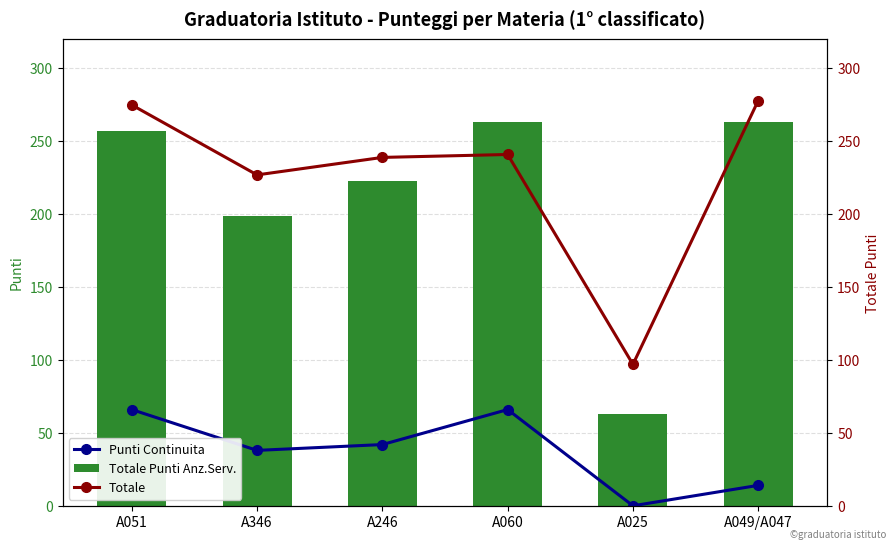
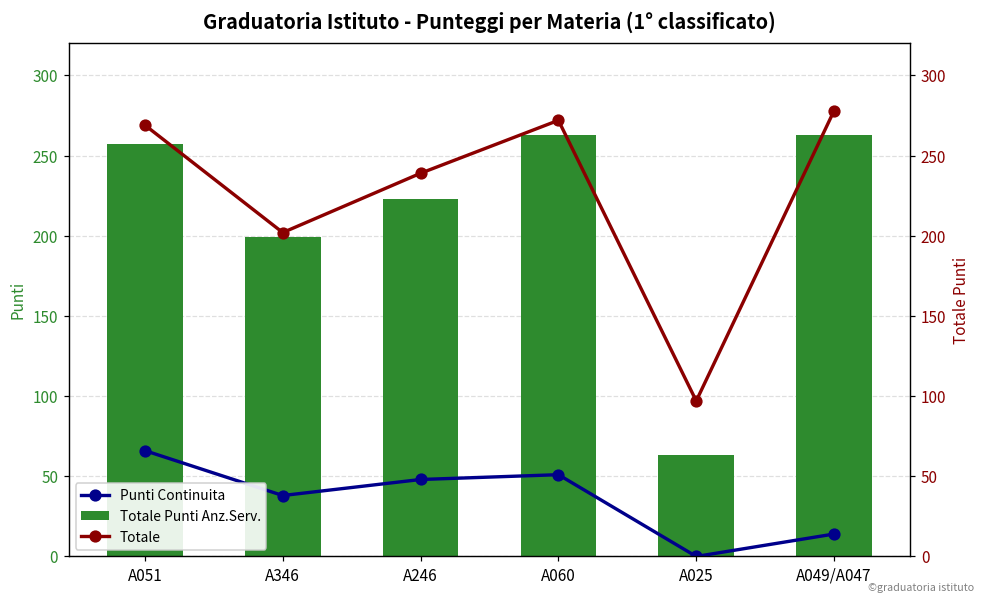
Punti Continuita, A246: 42 -> 48
Punti Continuita, A060: 66 -> 51
Totale, A051: 275 -> 269
Totale, A346: 227 -> 202
Totale, A060: 241 -> 272
